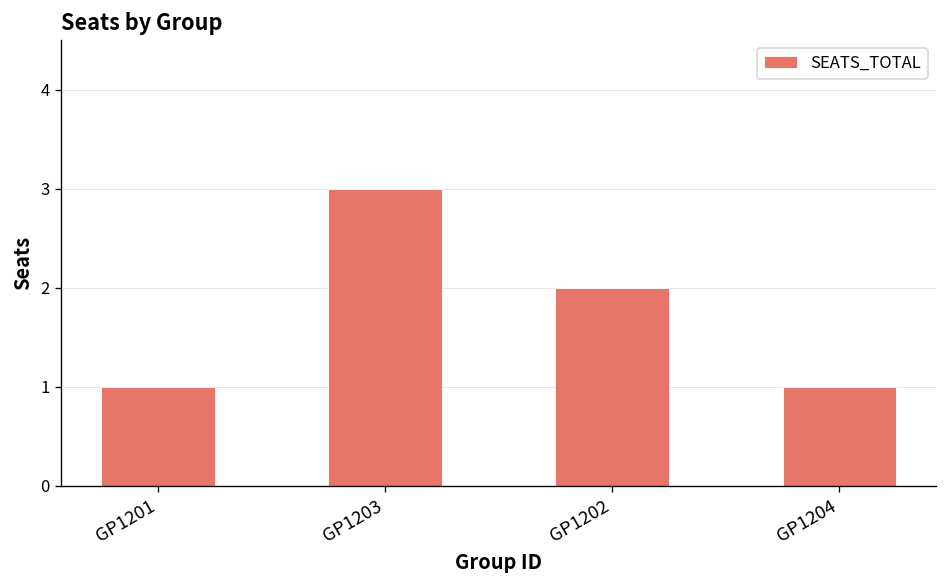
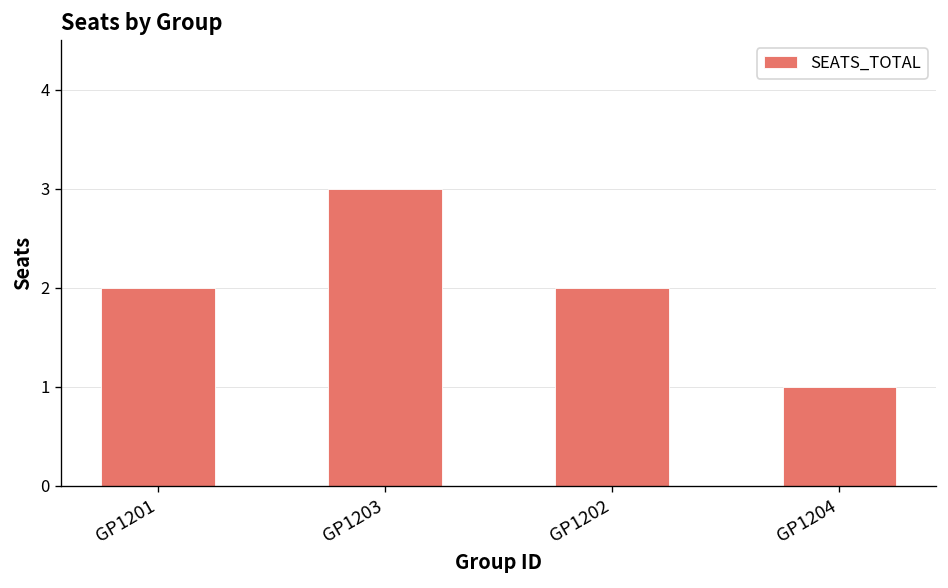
GP1201: 1 -> 2
